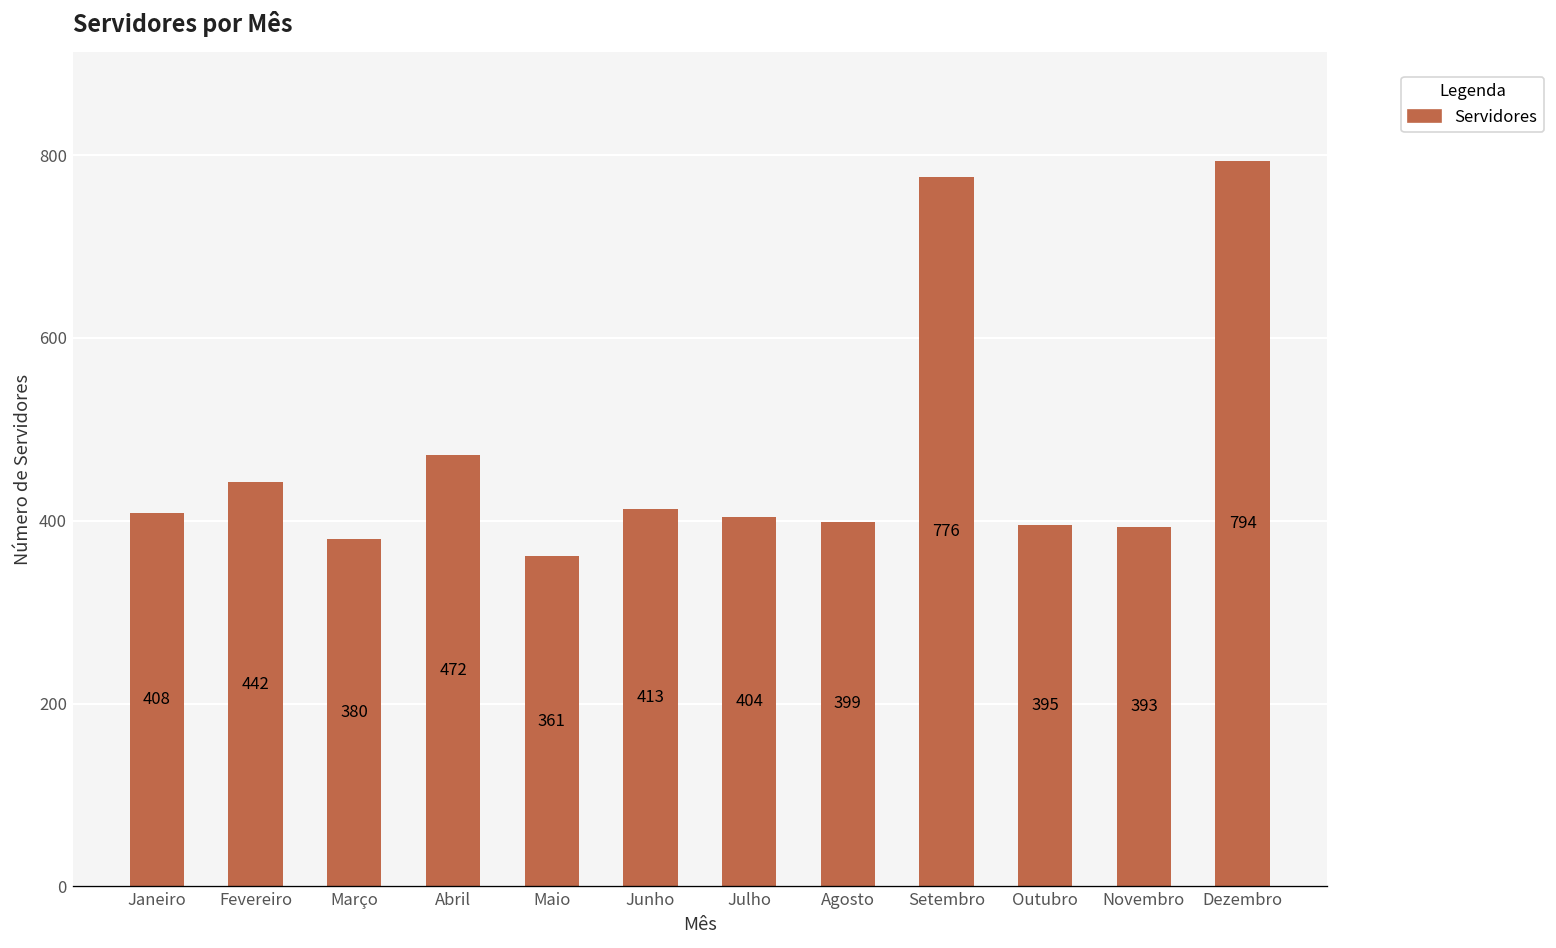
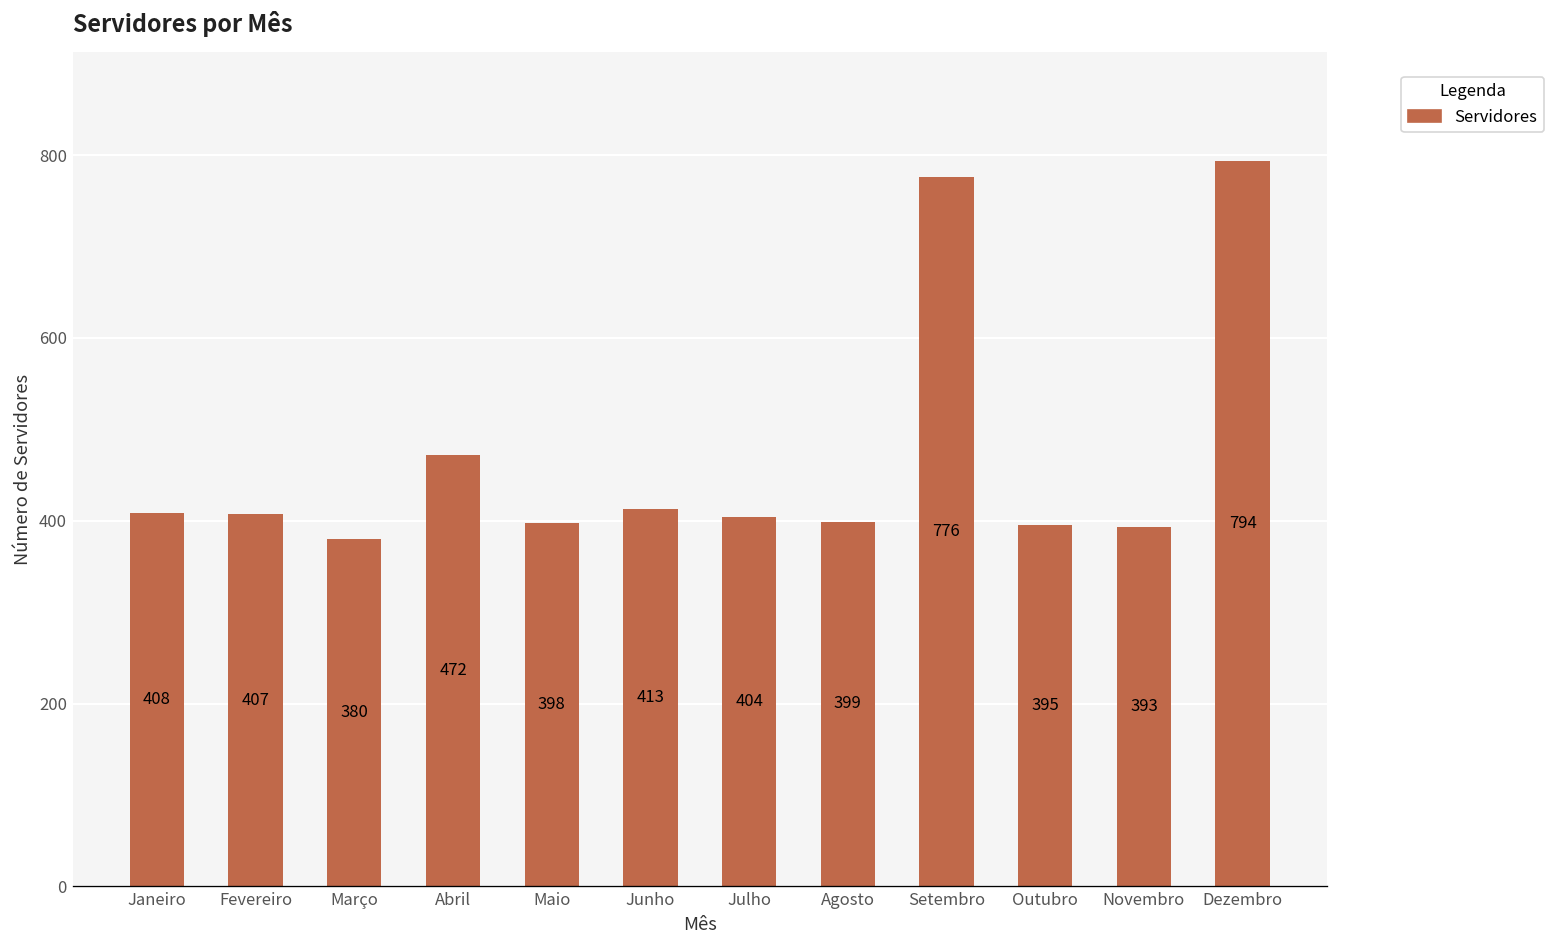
Fevereiro: 442 -> 407
Maio: 361 -> 398
